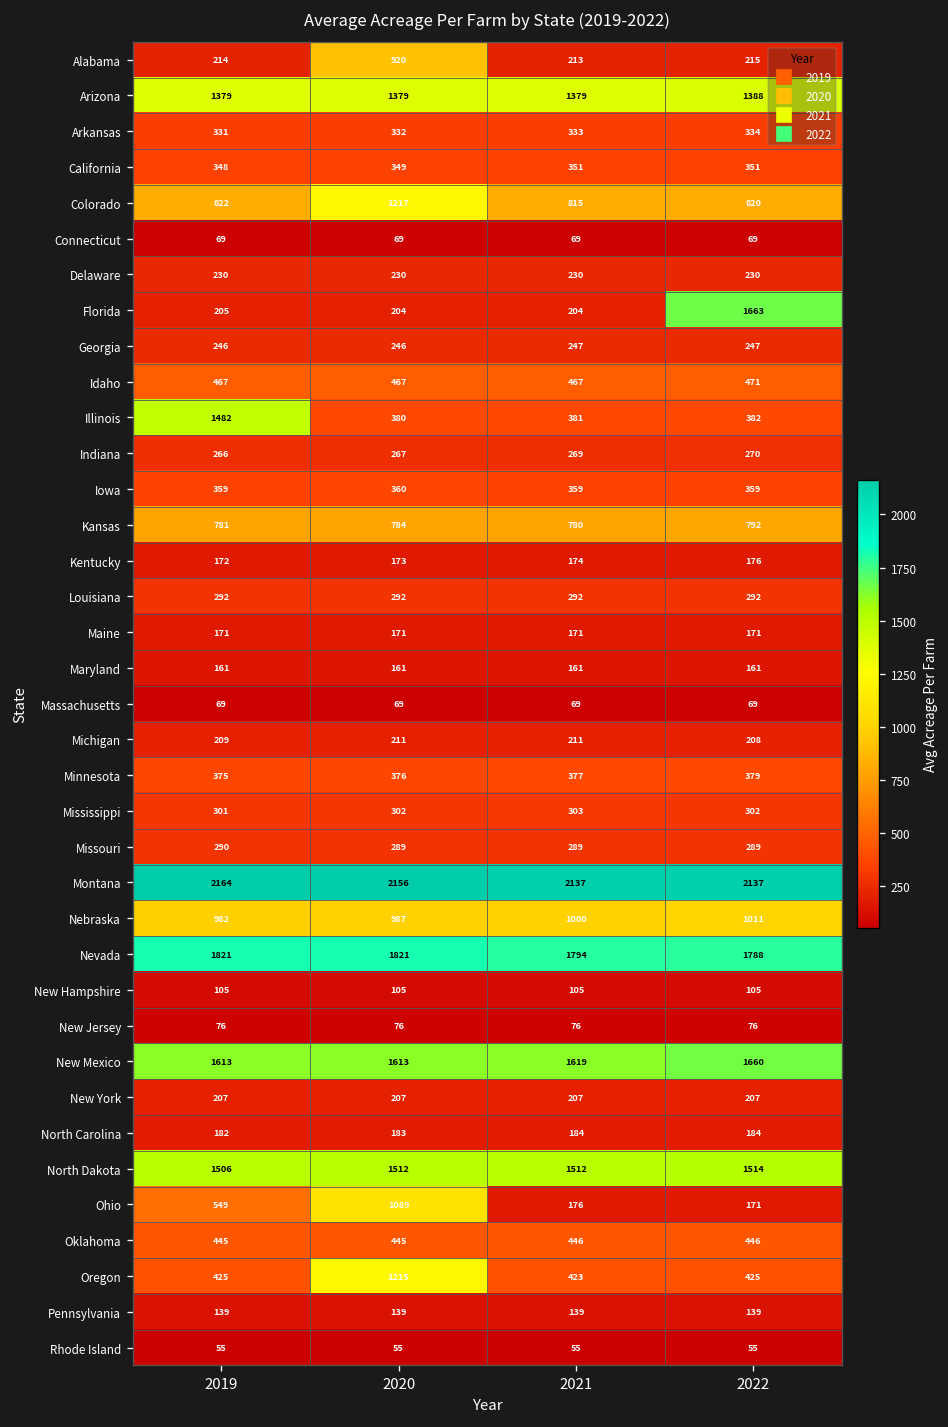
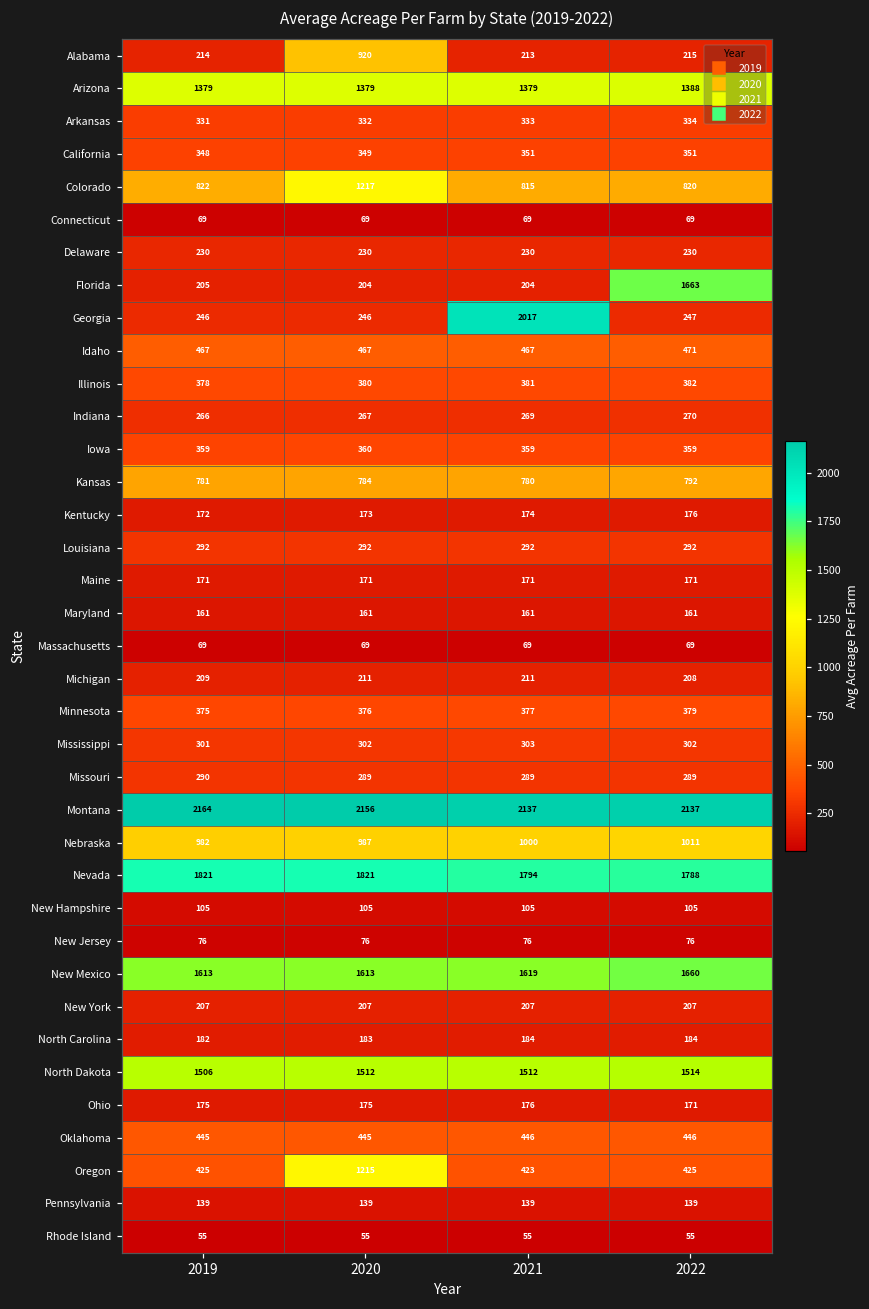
Georgia, 2021: 247 -> 2017
Illinois, 2019: 1482 -> 378
Ohio, 2019: 549 -> 175
Ohio, 2020: 1089 -> 175
